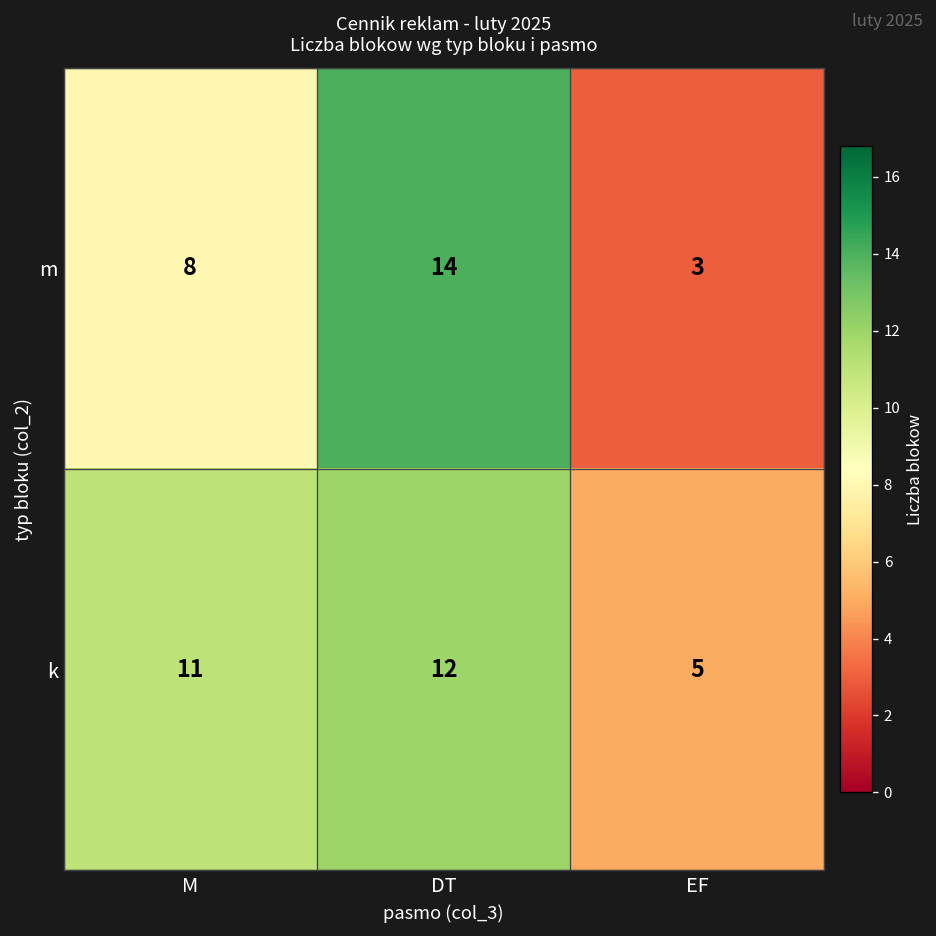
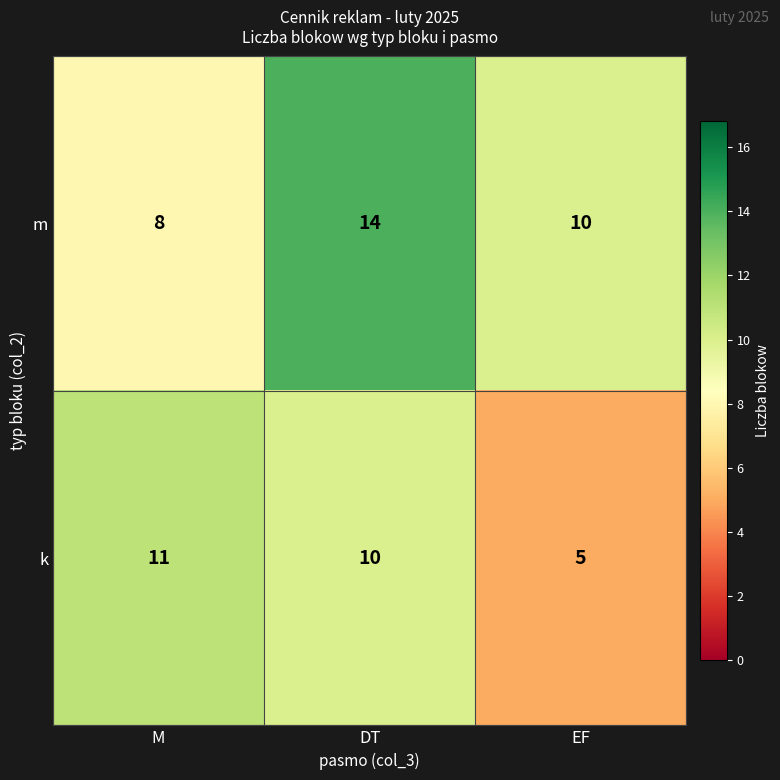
m, EF: 3 -> 10
k, DT: 12 -> 10
